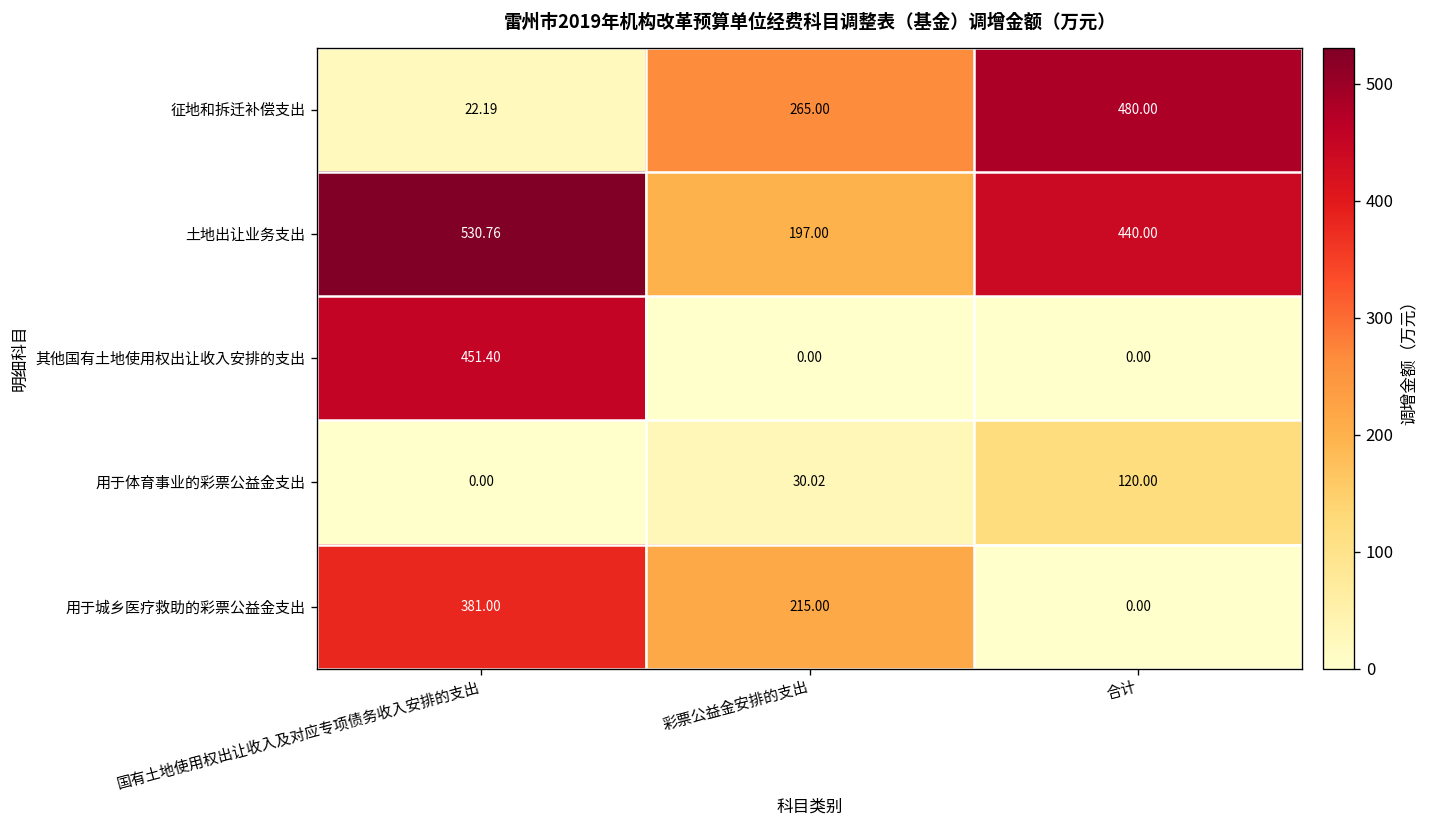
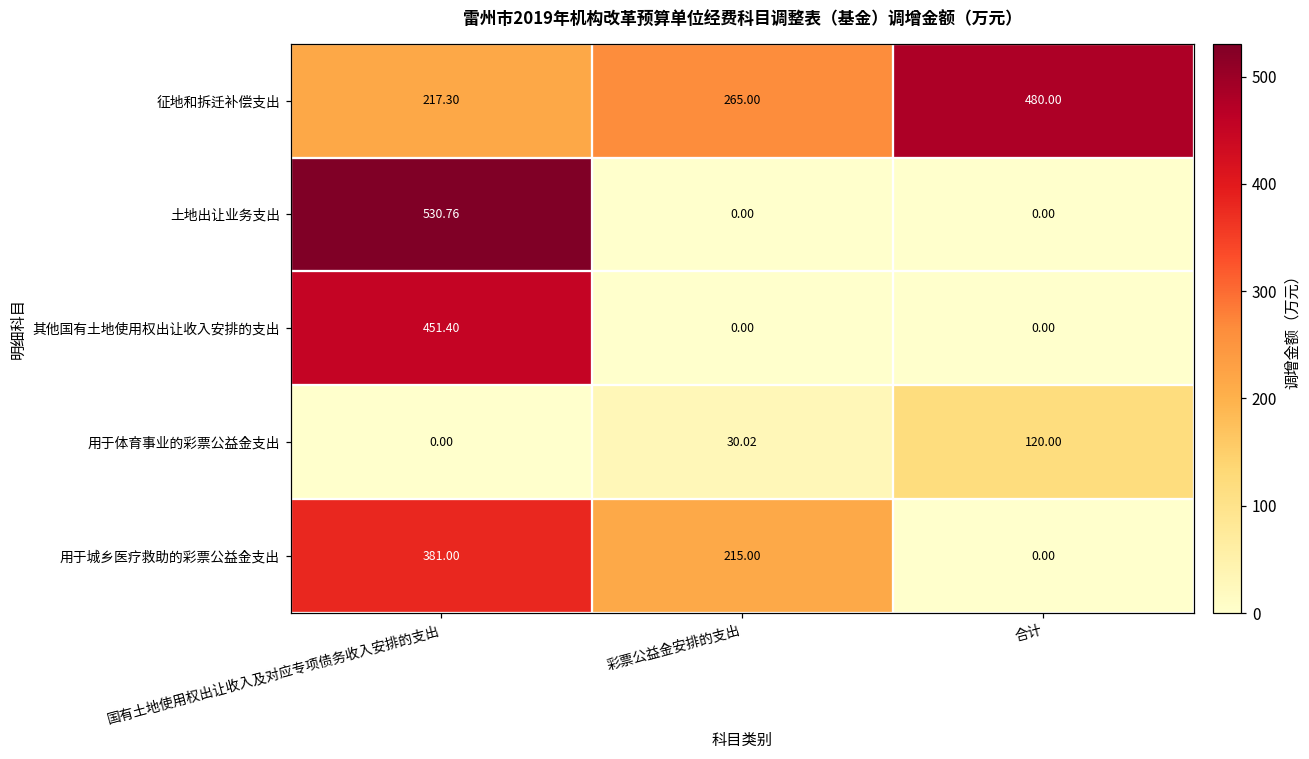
征地和拆迁补偿支出, 国有土地使用权出让收入及对应专项债务收入安排的支出: 22.19 -> 217.30
土地出让业务支出, 彩票公益金安排的支出: 197.00 -> 0.00
土地出让业务支出, 合计: 440.00 -> 0.00
